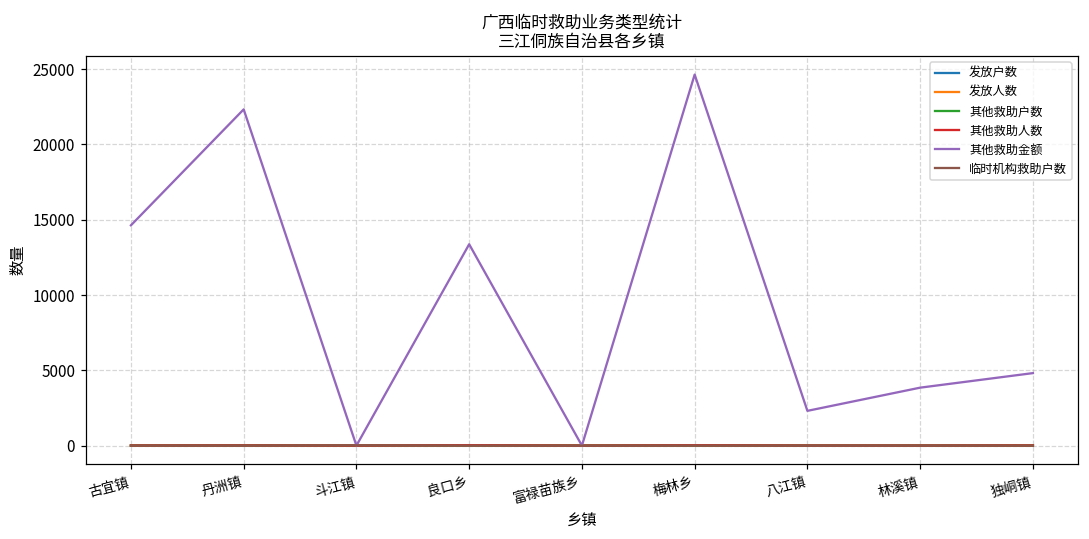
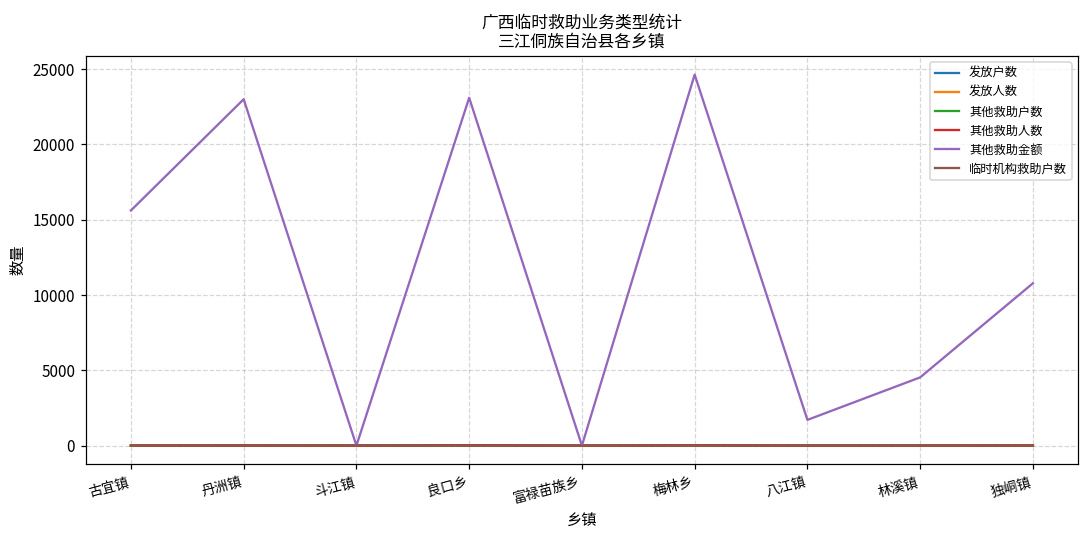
其他救助金额, 古宜镇: 14600 -> 15600
其他救助金额, 丹洲镇: 22300 -> 23000
其他救助金额, 良口乡: 13400 -> 23100
其他救助金额, 八江镇: 2300 -> 1700
其他救助金额, 林溪镇: 3900 -> 4500
其他救助金额, 独峒镇: 4800 -> 10800
